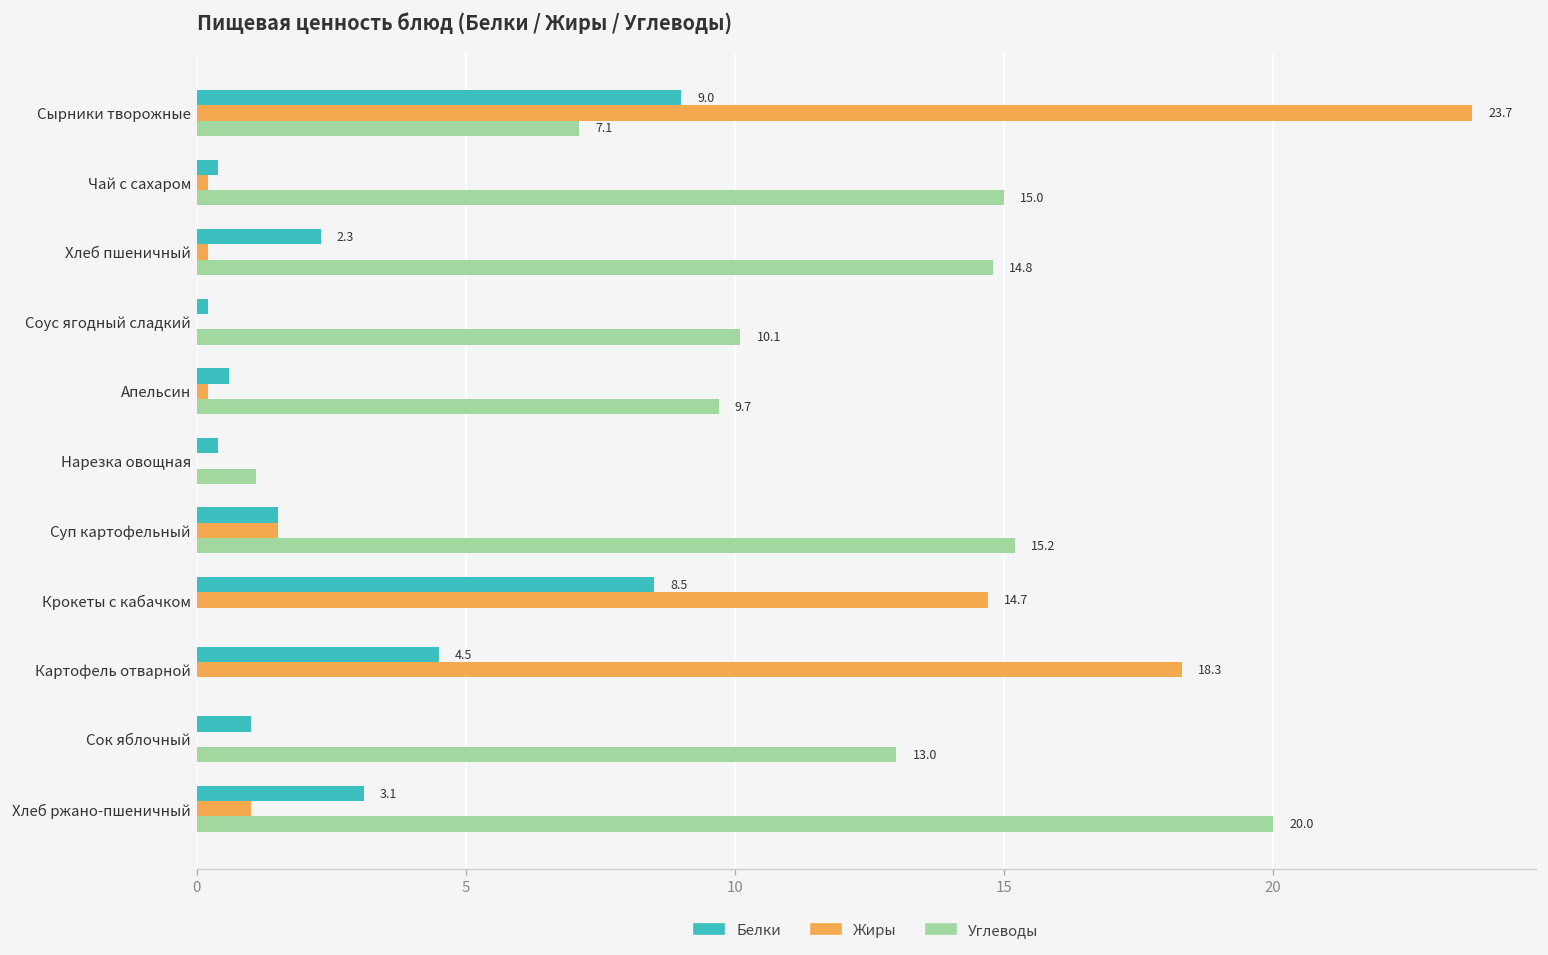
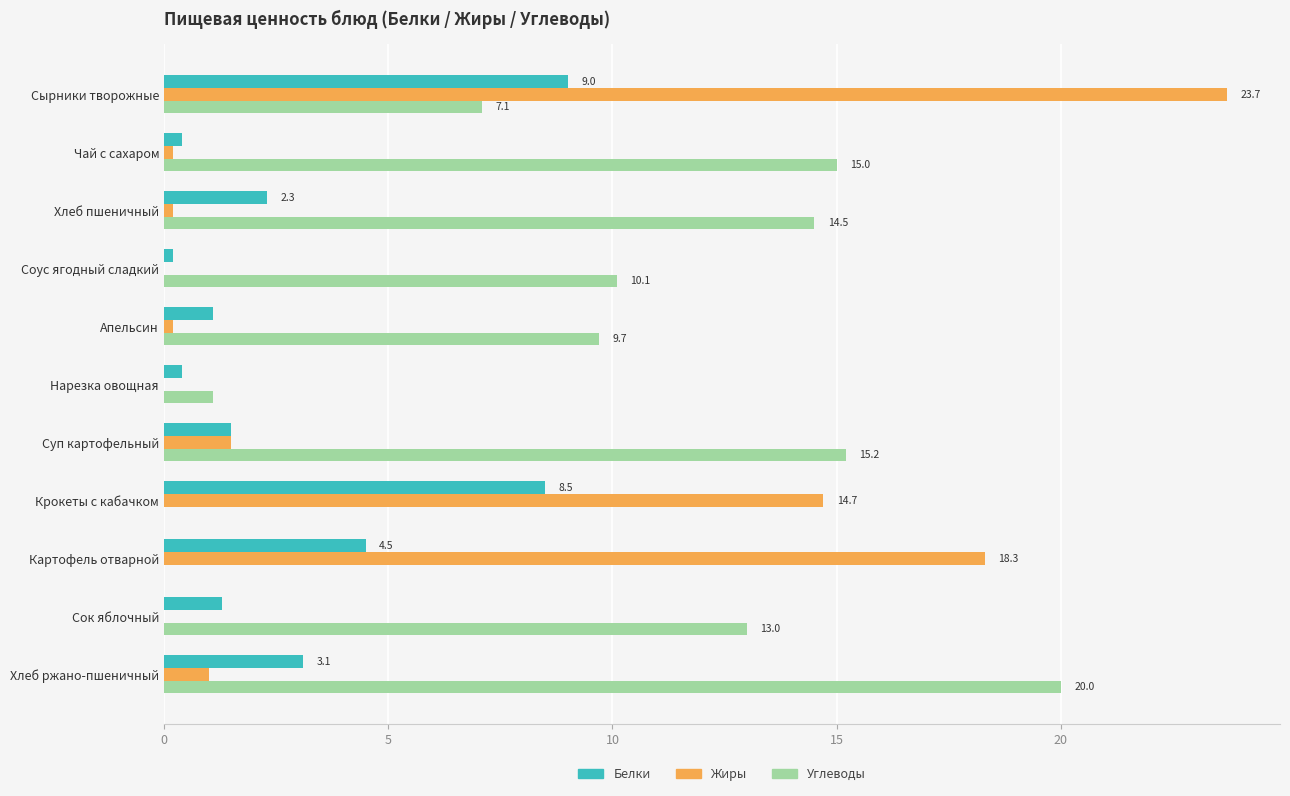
Углеводы, Хлеб пшеничный: 14.8 -> 14.5
Белки, Апельсин: 0.6 -> 1.1
Белки, Сок яблочный: 1.0 -> 1.3
